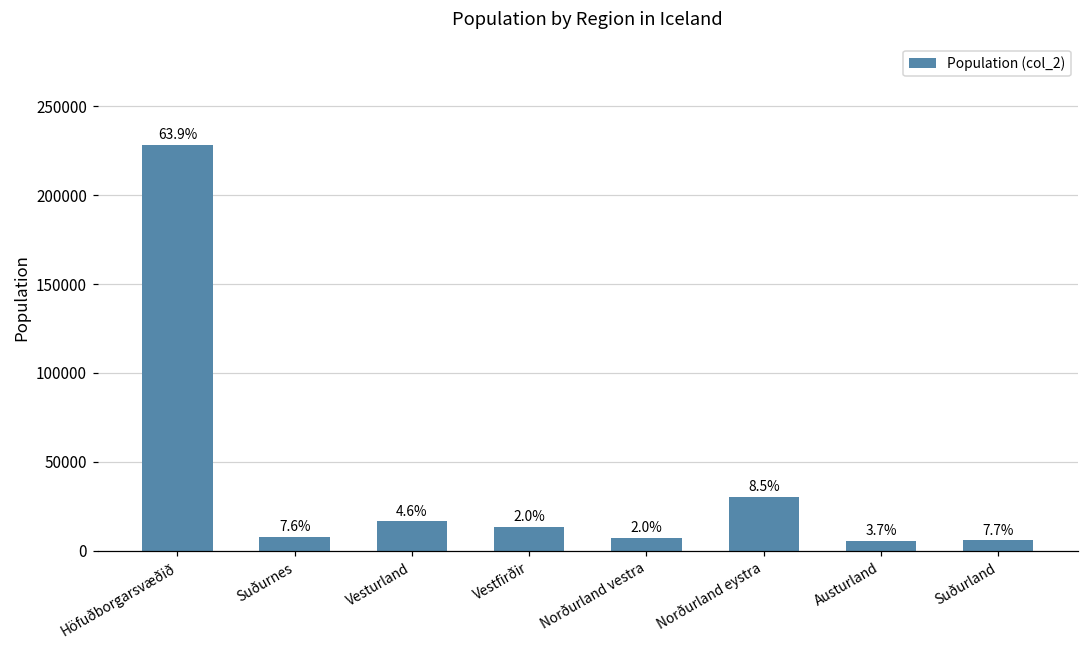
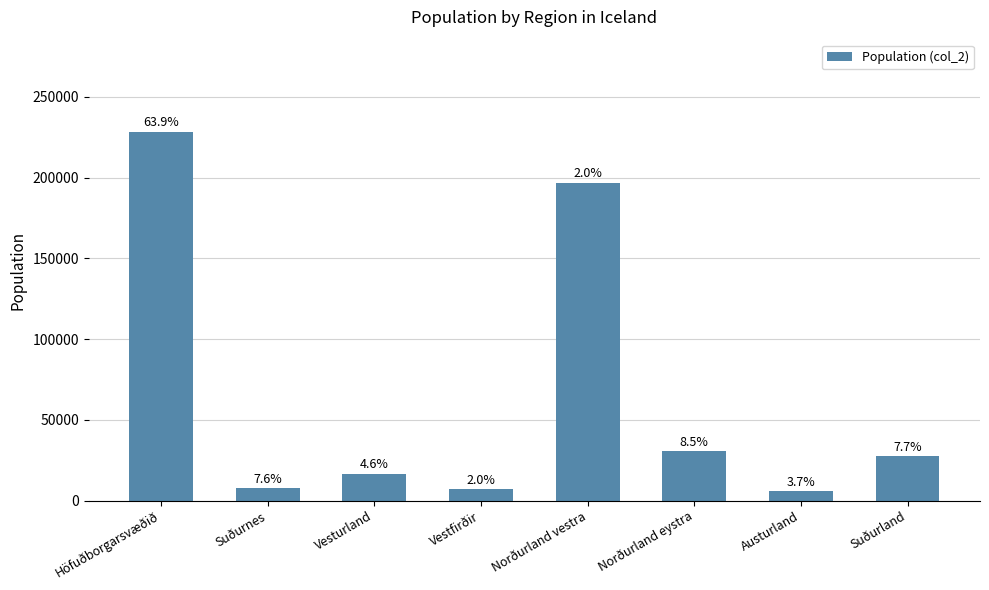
Vestfirðir: 13000 -> 7000
Norðurland vestra: 7000 -> 197000
Suðurland: 6000 -> 27000
